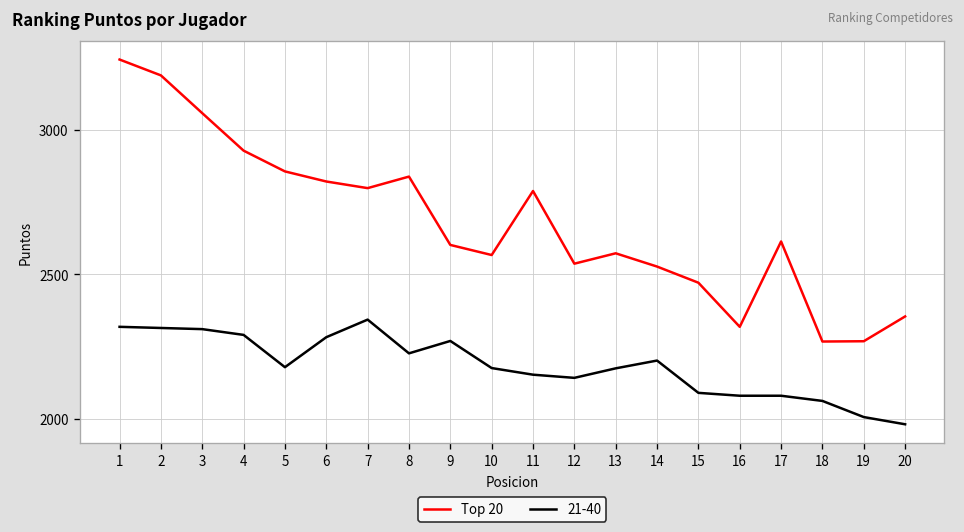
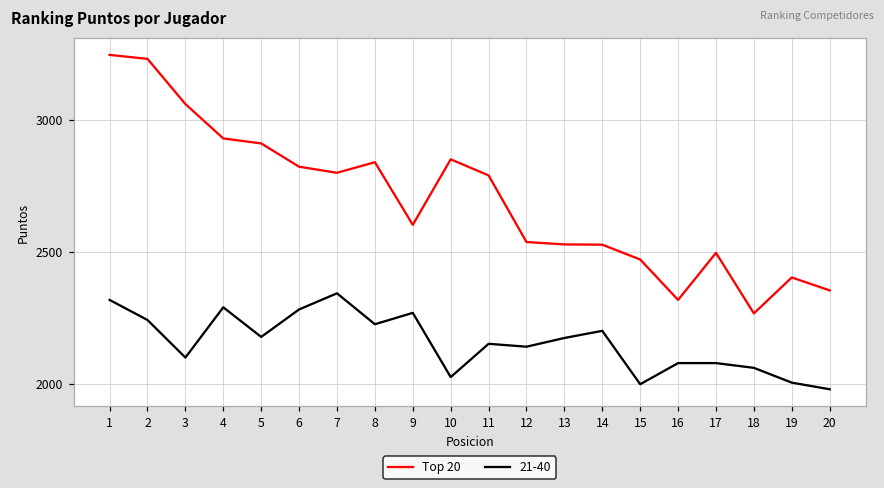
Top 20, 2: 3190 -> 3230
21-40, 2: 2310 -> 2240
21-40, 3: 2310 -> 2100
Top 20, 5: 2860 -> 2910
Top 20, 10: 2570 -> 2850
21-40, 10: 2180 -> 2030
Top 20, 13: 2570 -> 2530
21-40, 15: 2090 -> 2000
Top 20, 17: 2610 -> 2500
Top 20, 19: 2270 -> 2400
